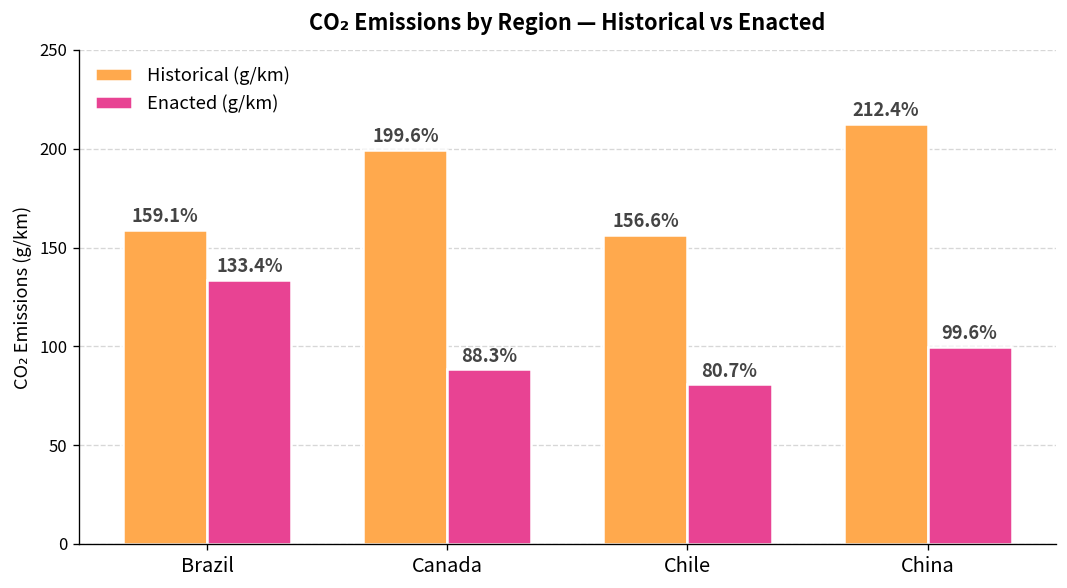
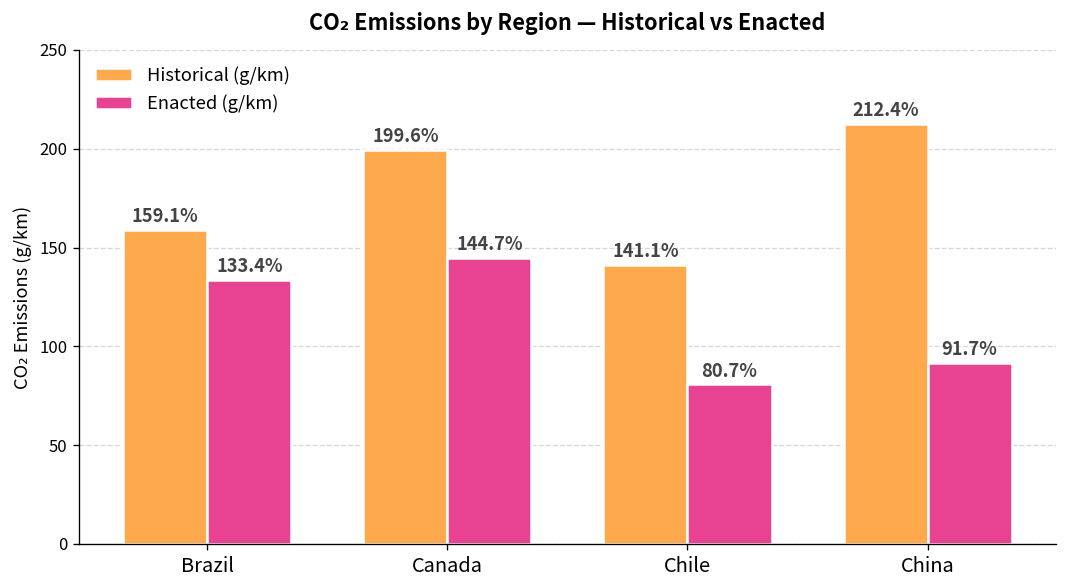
Enacted (g/km), Canada: 88.3% -> 144.7%
Historical (g/km), Chile: 156.6% -> 141.1%
Enacted (g/km), China: 99.6% -> 91.7%
